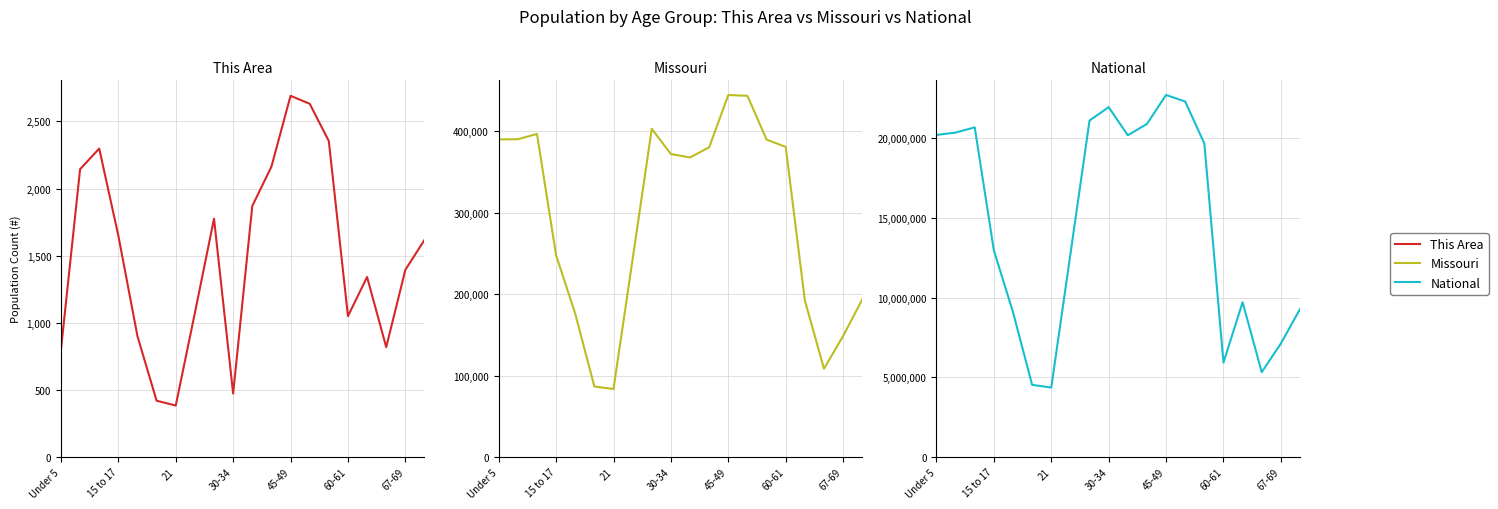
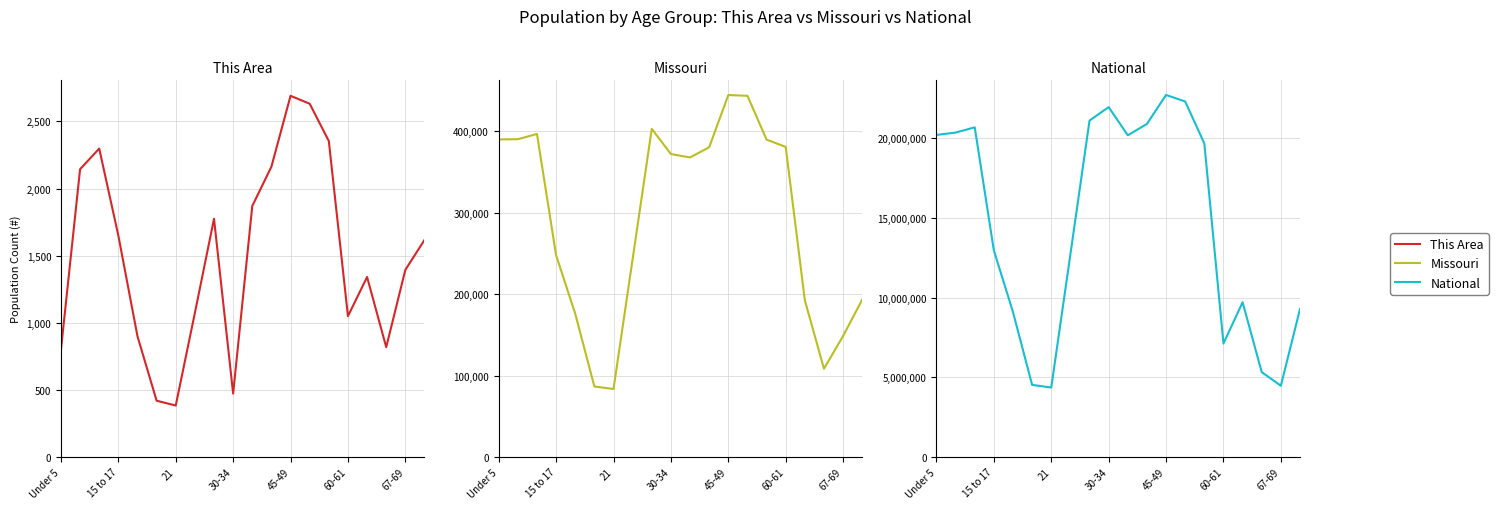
National, 60-61: 5,900,000 -> 7,100,000
National, 67-69: 7,100,000 -> 4,500,000
